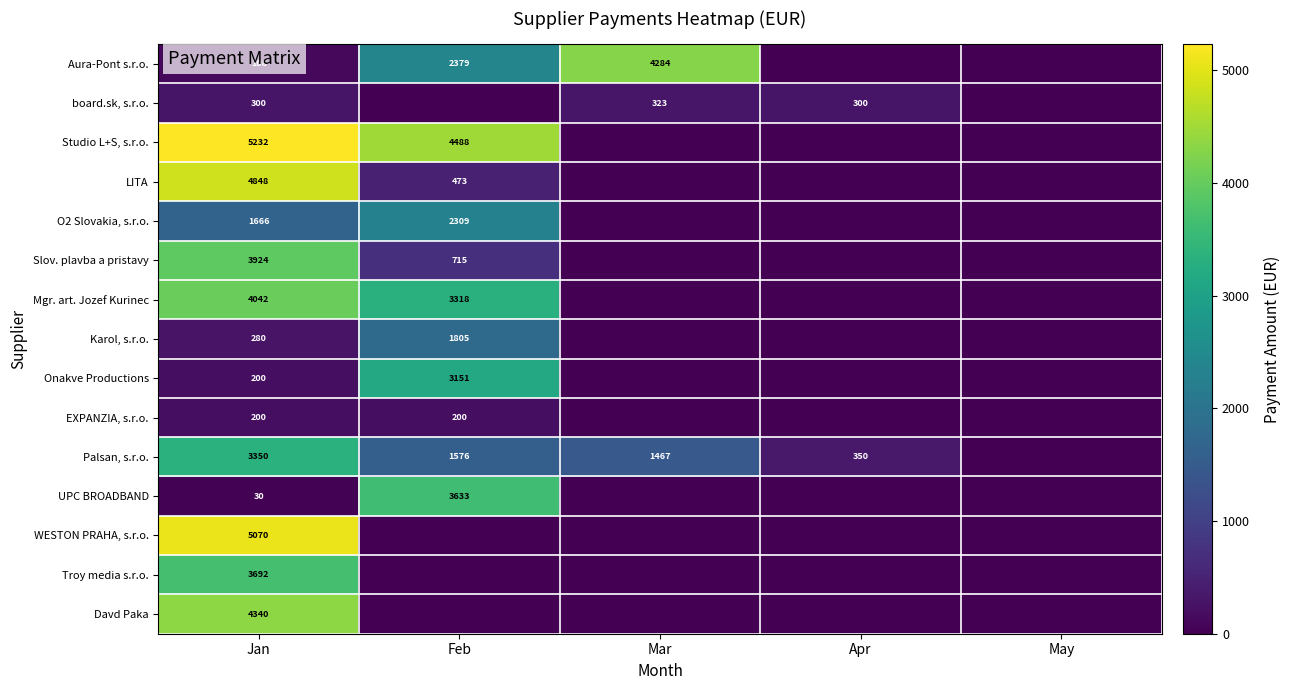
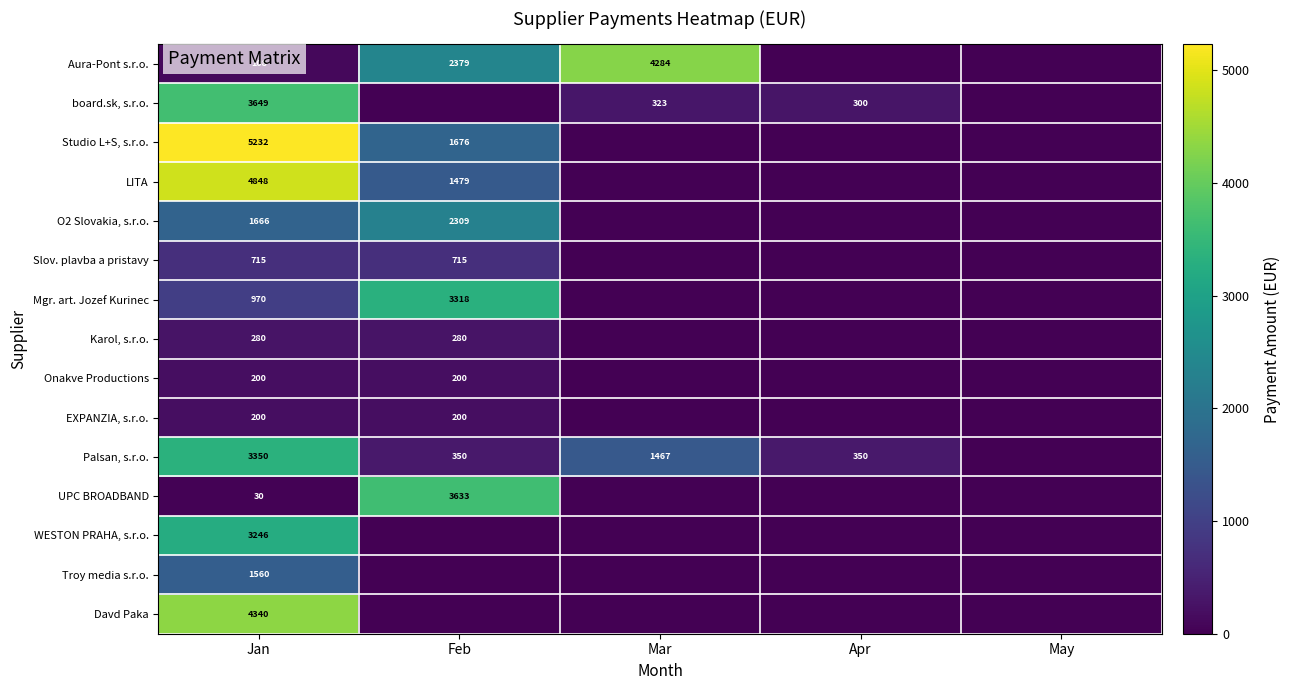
board.sk, s.r.o., Jan: 300 -> 3649
Studio L+S, s.r.o., Feb: 4488 -> 1676
LITA, Feb: 473 -> 1479
Slov. plavba a pristavy, Jan: 3924 -> 715
Mgr. art. Jozef Kurinec, Jan: 4042 -> 970
Karol, s.r.o., Feb: 1805 -> 280
Onakve Productions, Feb: 3151 -> 200
Palsan, s.r.o., Feb: 1576 -> 350
WESTON PRAHA, s.r.o., Jan: 5070 -> 3246
Troy media s.r.o., Jan: 3692 -> 1560
